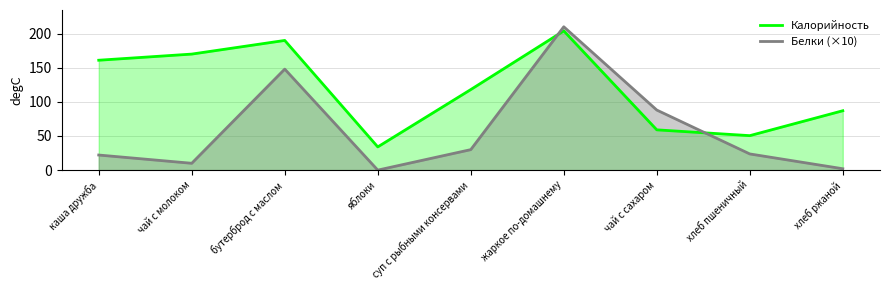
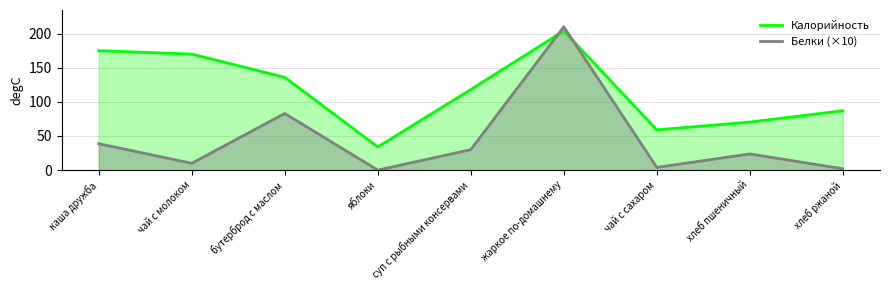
Калорийность, каша дружба: 160 -> 180
Белки (×10), каша дружба: 20 -> 40
Калорийность, бутерброд с маслом: 190 -> 140
Белки (×10), бутерброд с маслом: 150 -> 80
Белки (×10), чай с сахаром: 90 -> 0
Калорийность, хлеб пшеничный: 50 -> 70
